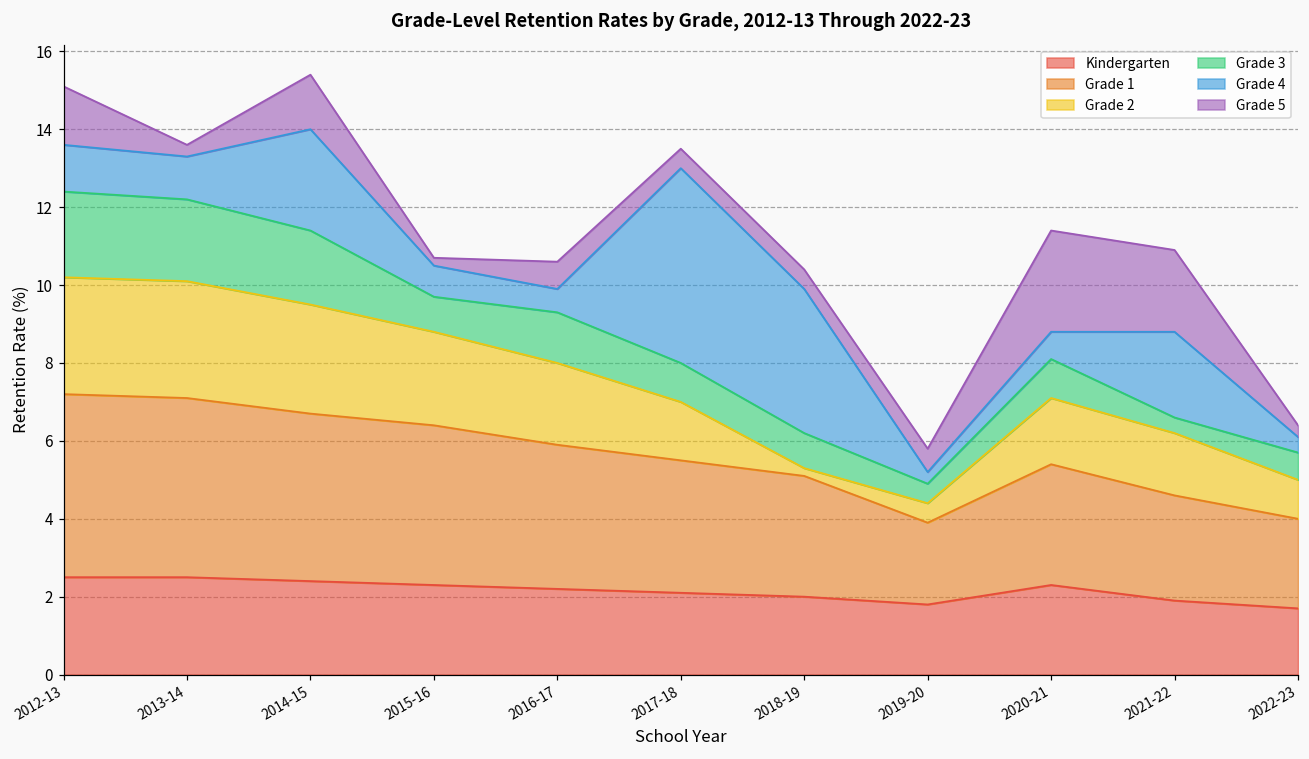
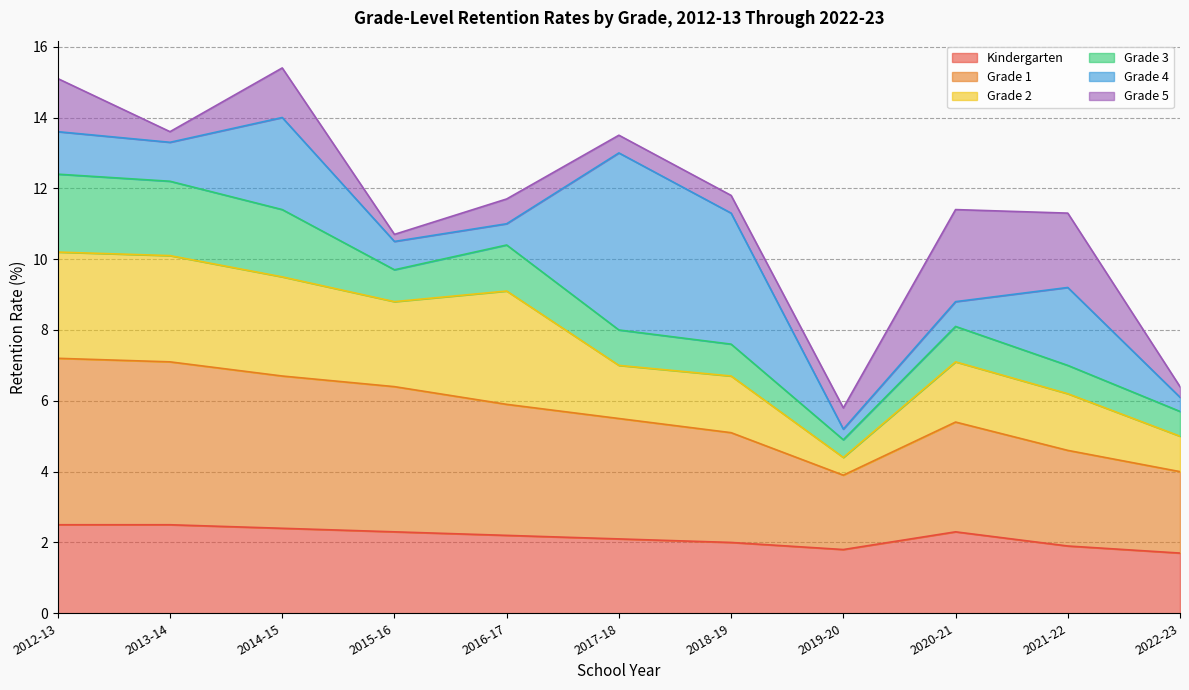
Grade 2, 2016-17: 2.1 -> 3.2
Grade 2, 2018-19: 0.2 -> 1.6
Grade 3, 2021-22: 0.4 -> 0.8
